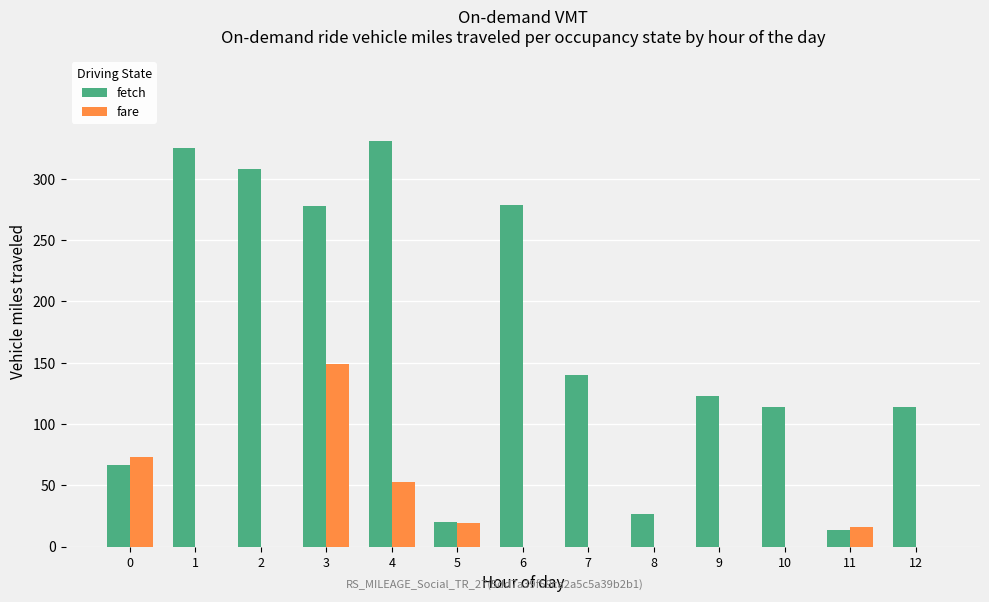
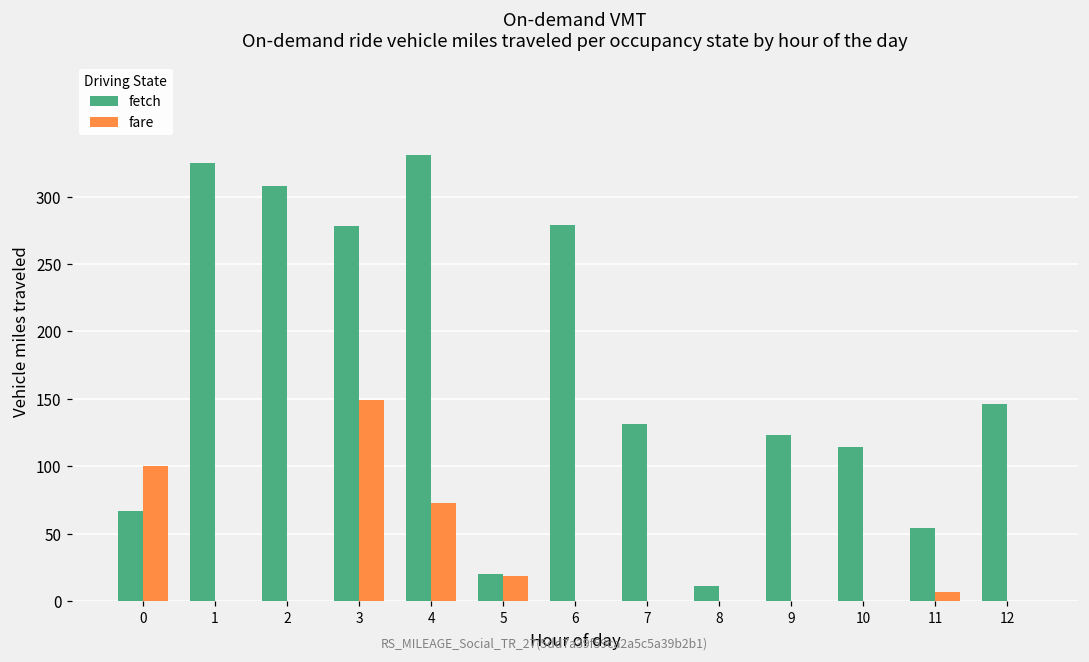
fare, 0: 73 -> 100
fare, 4: 53 -> 73
fetch, 7: 140 -> 131
fetch, 8: 27 -> 11
fetch, 11: 14 -> 54
fare, 11: 16 -> 7
fetch, 12: 114 -> 146
